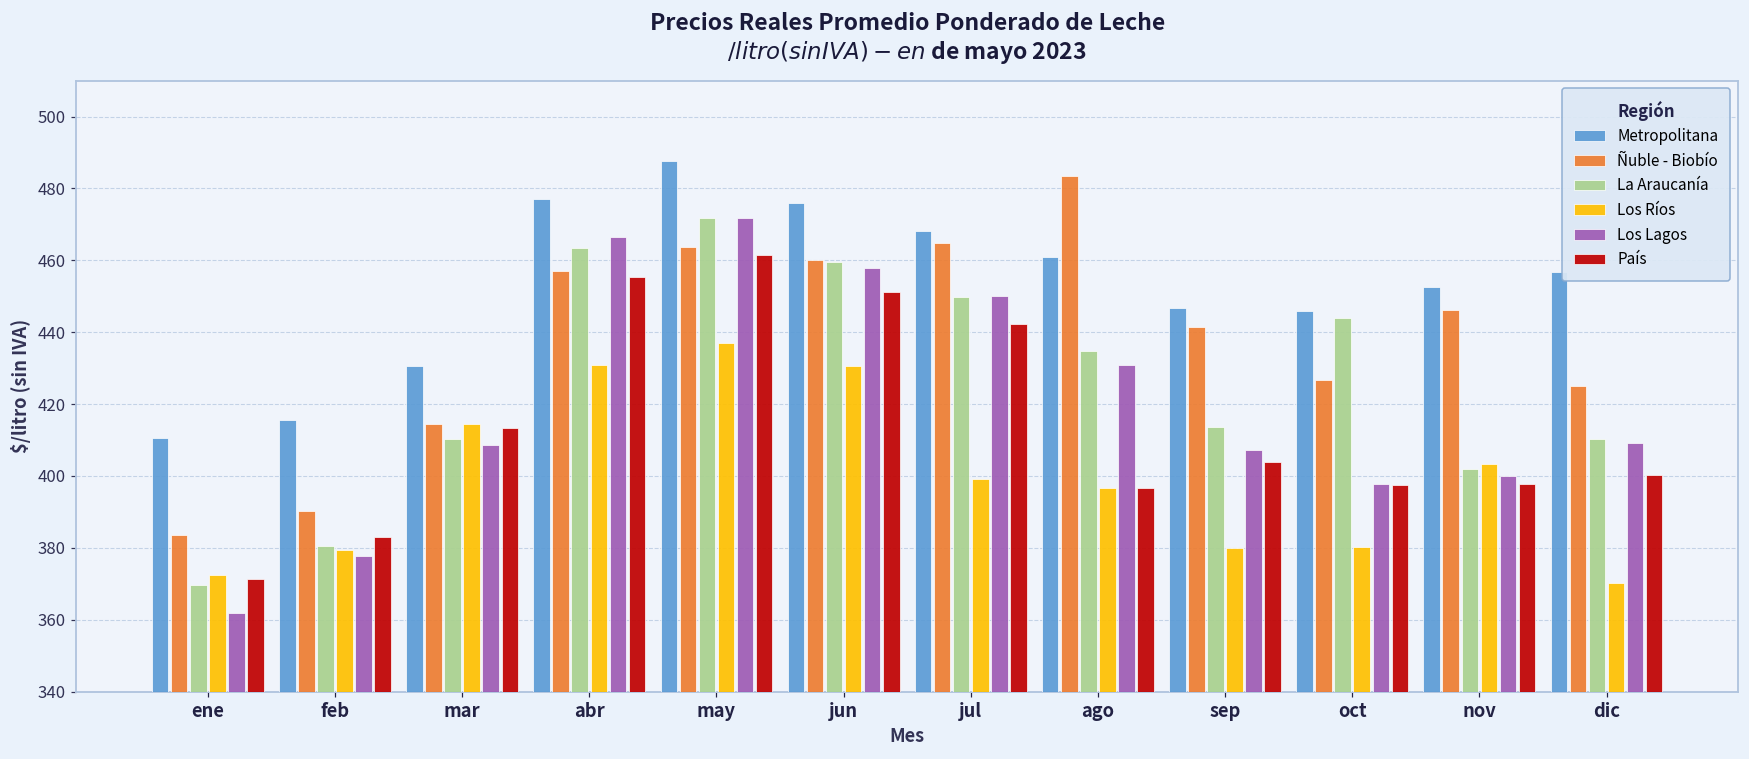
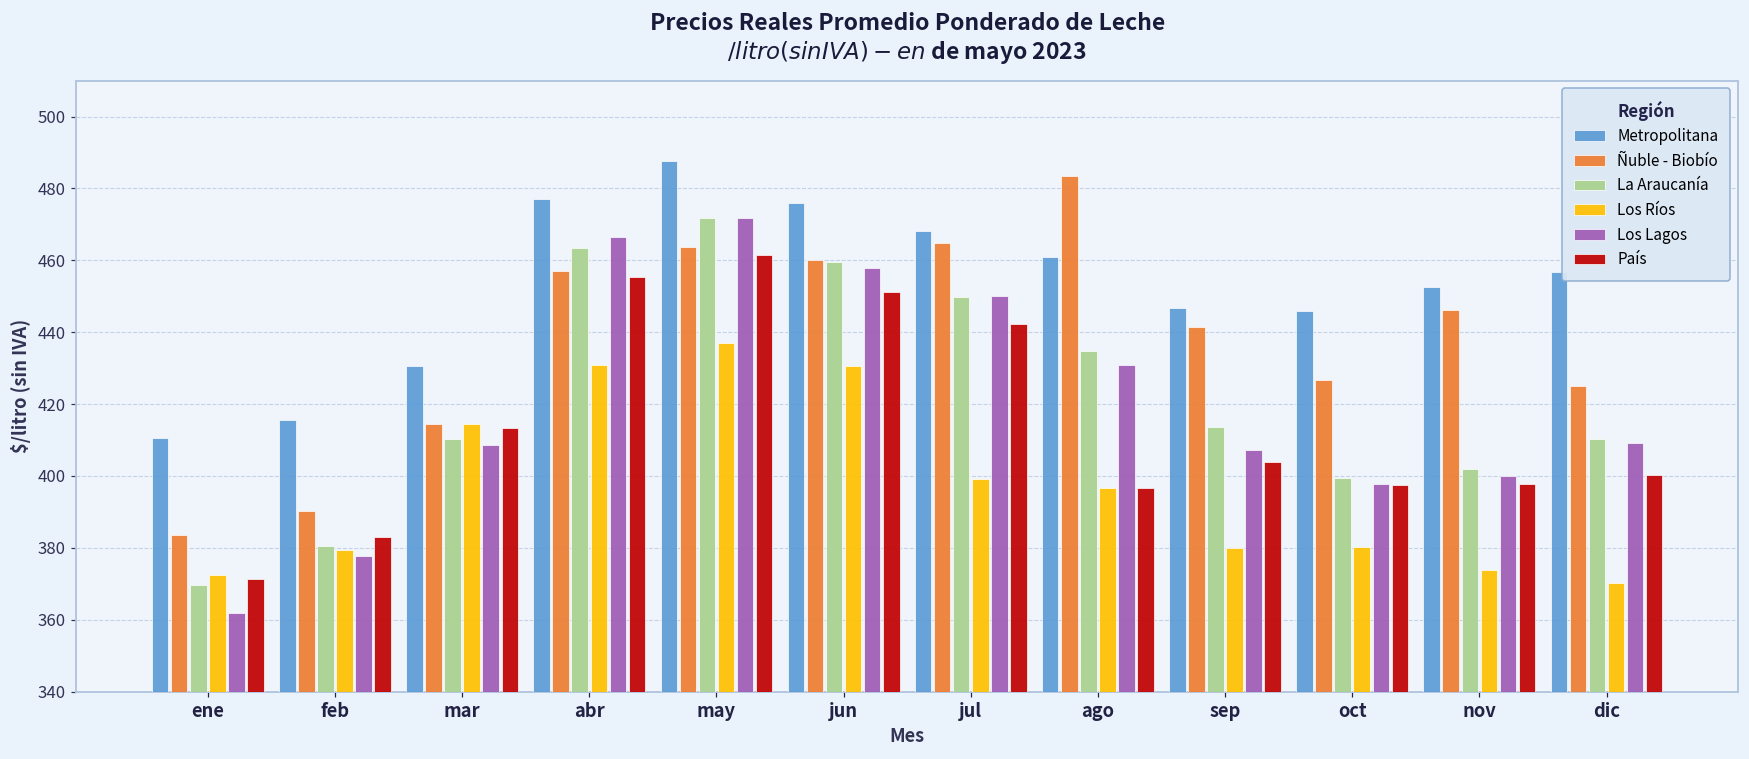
La Araucanía, oct: 444 -> 399
Los Ríos, nov: 403 -> 374
